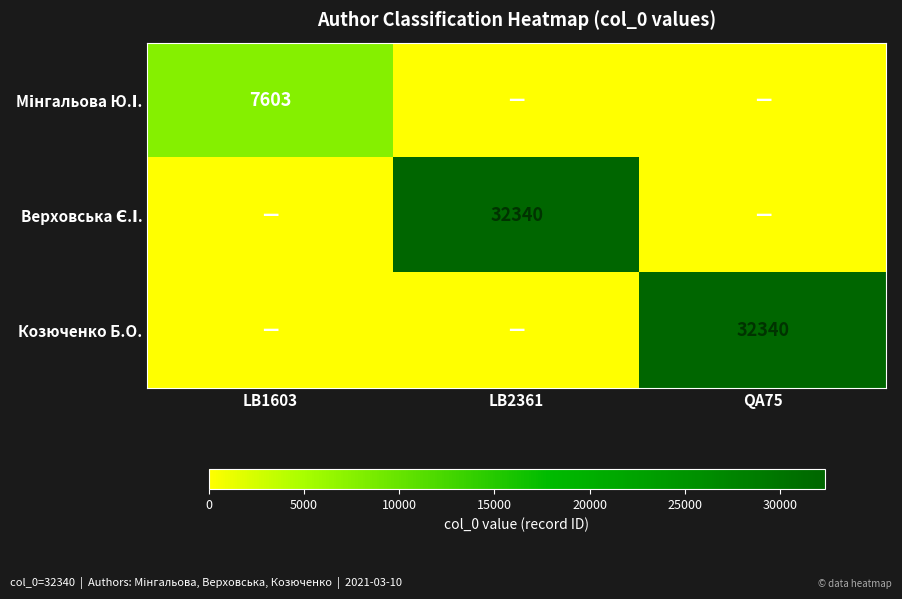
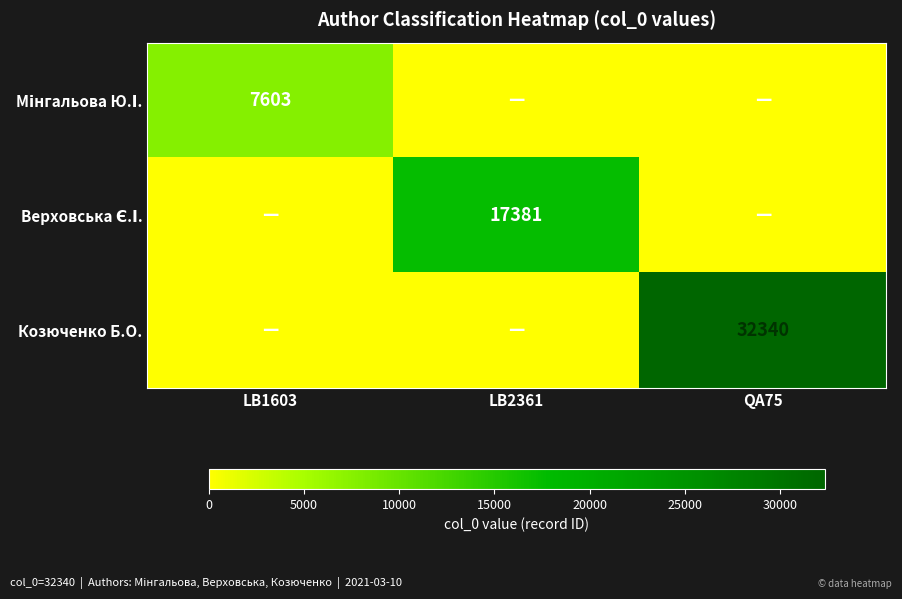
Верховська Є.І., LB2361: 32340 -> 17381
